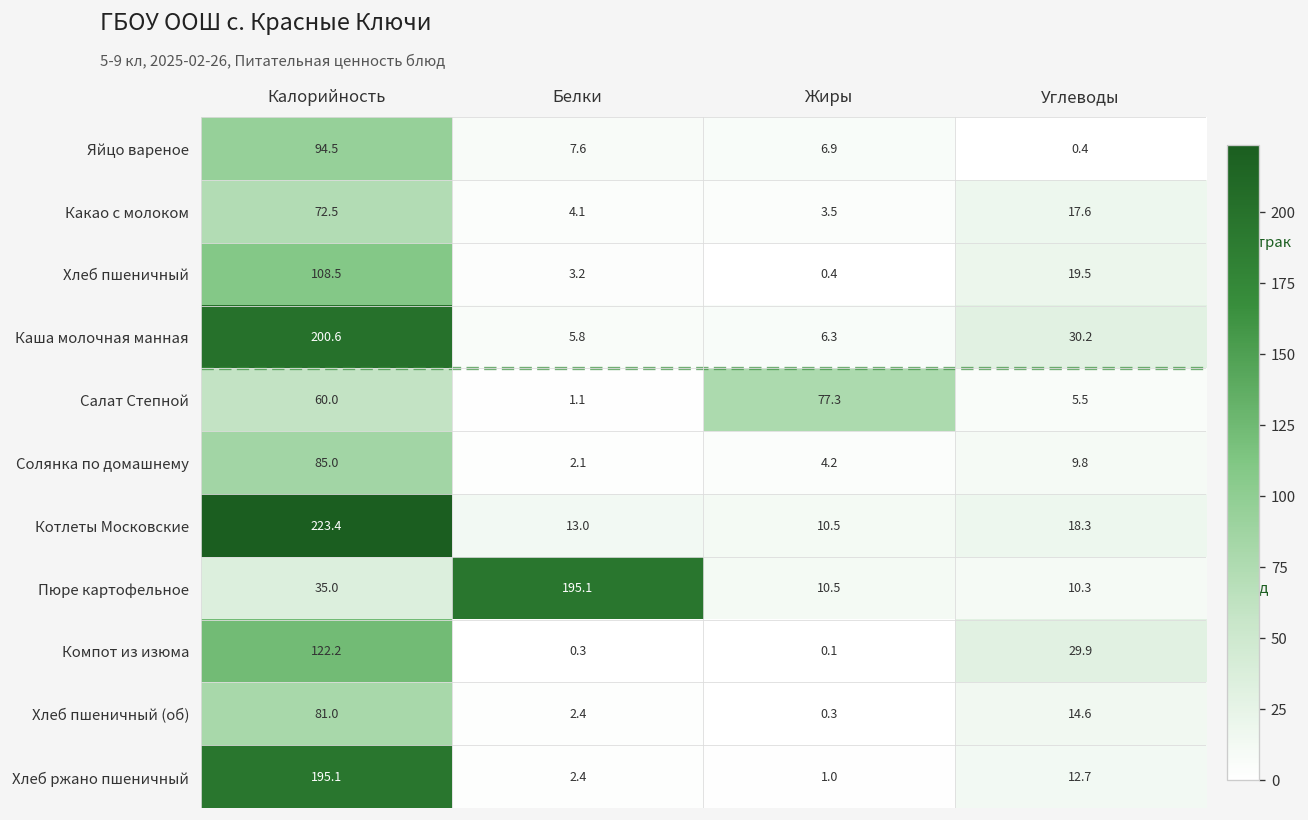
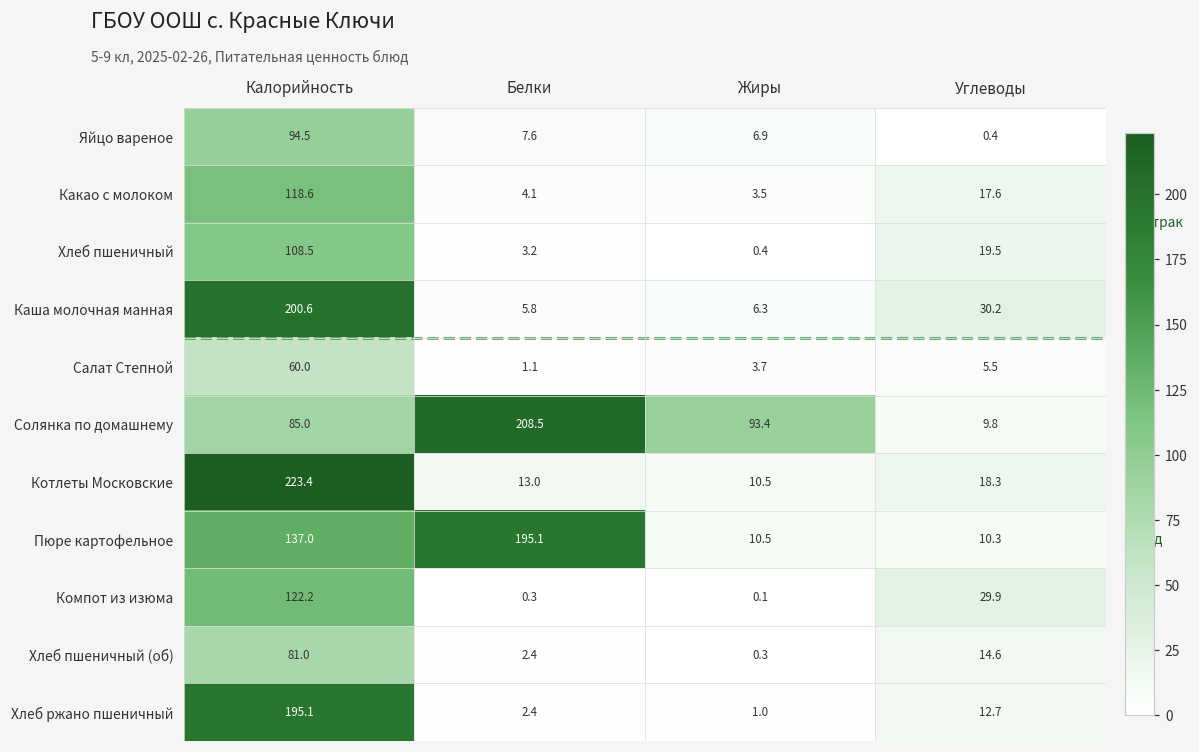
Какао с молоком, Калорийность: 72.5 -> 118.6
Салат Степной, Жиры: 77.3 -> 3.7
Солянка по домашнему, Белки: 2.1 -> 208.5
Солянка по домашнему, Жиры: 4.2 -> 93.4
Пюре картофельное, Калорийность: 35.0 -> 137.0
